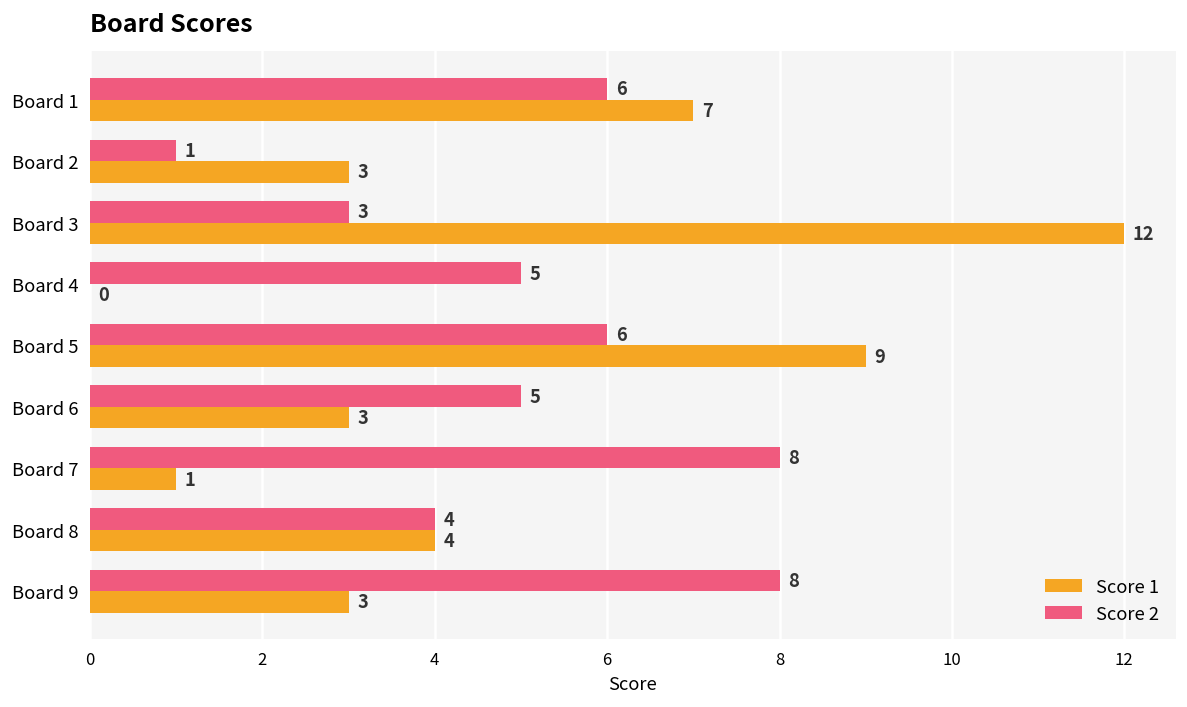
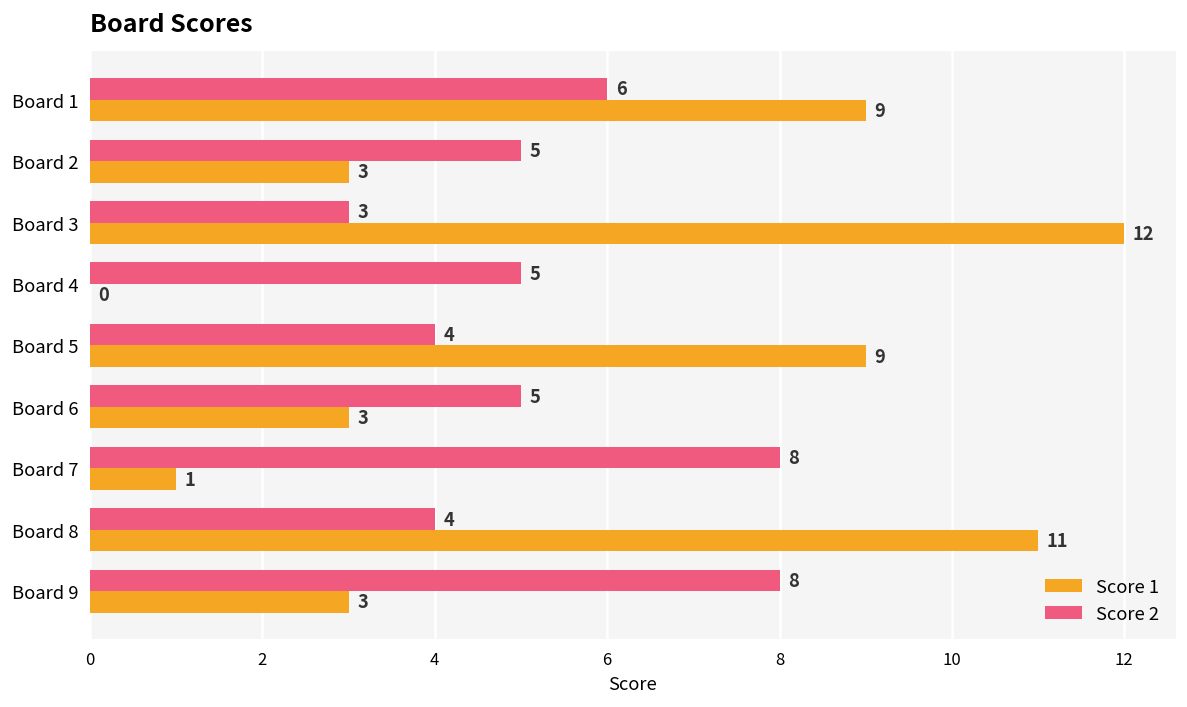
Score 1, Board 1: 7 -> 9
Score 2, Board 2: 1 -> 5
Score 2, Board 5: 6 -> 4
Score 1, Board 8: 4 -> 11
